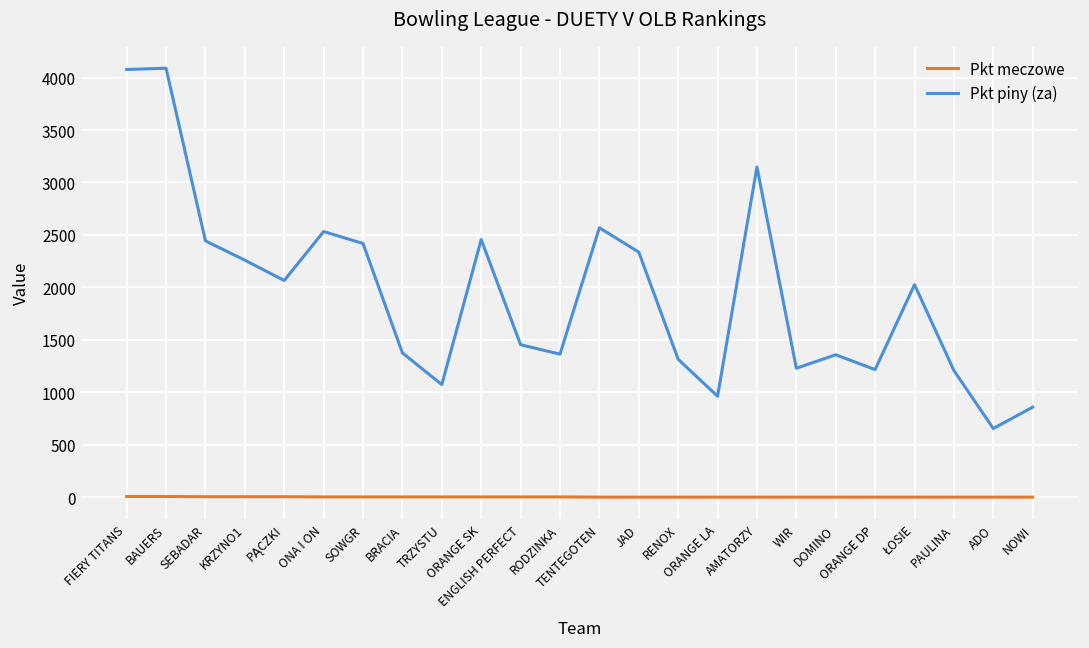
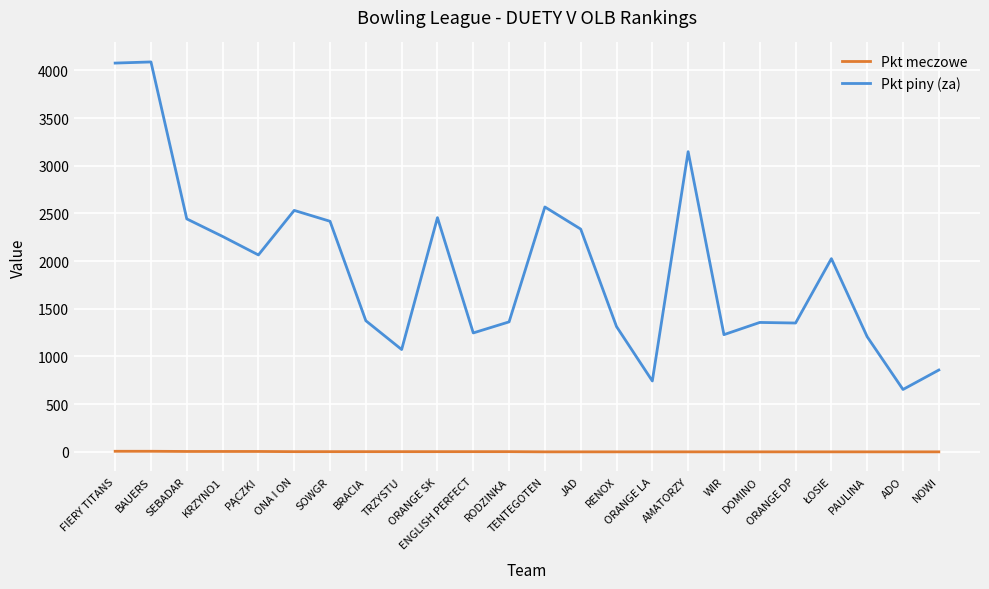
Pkt piny (za), ENGLISH PERFECT: 1500 -> 1200
Pkt piny (za), ORANGE LA: 1000 -> 700
Pkt piny (za), ORANGE DP: 1200 -> 1400
